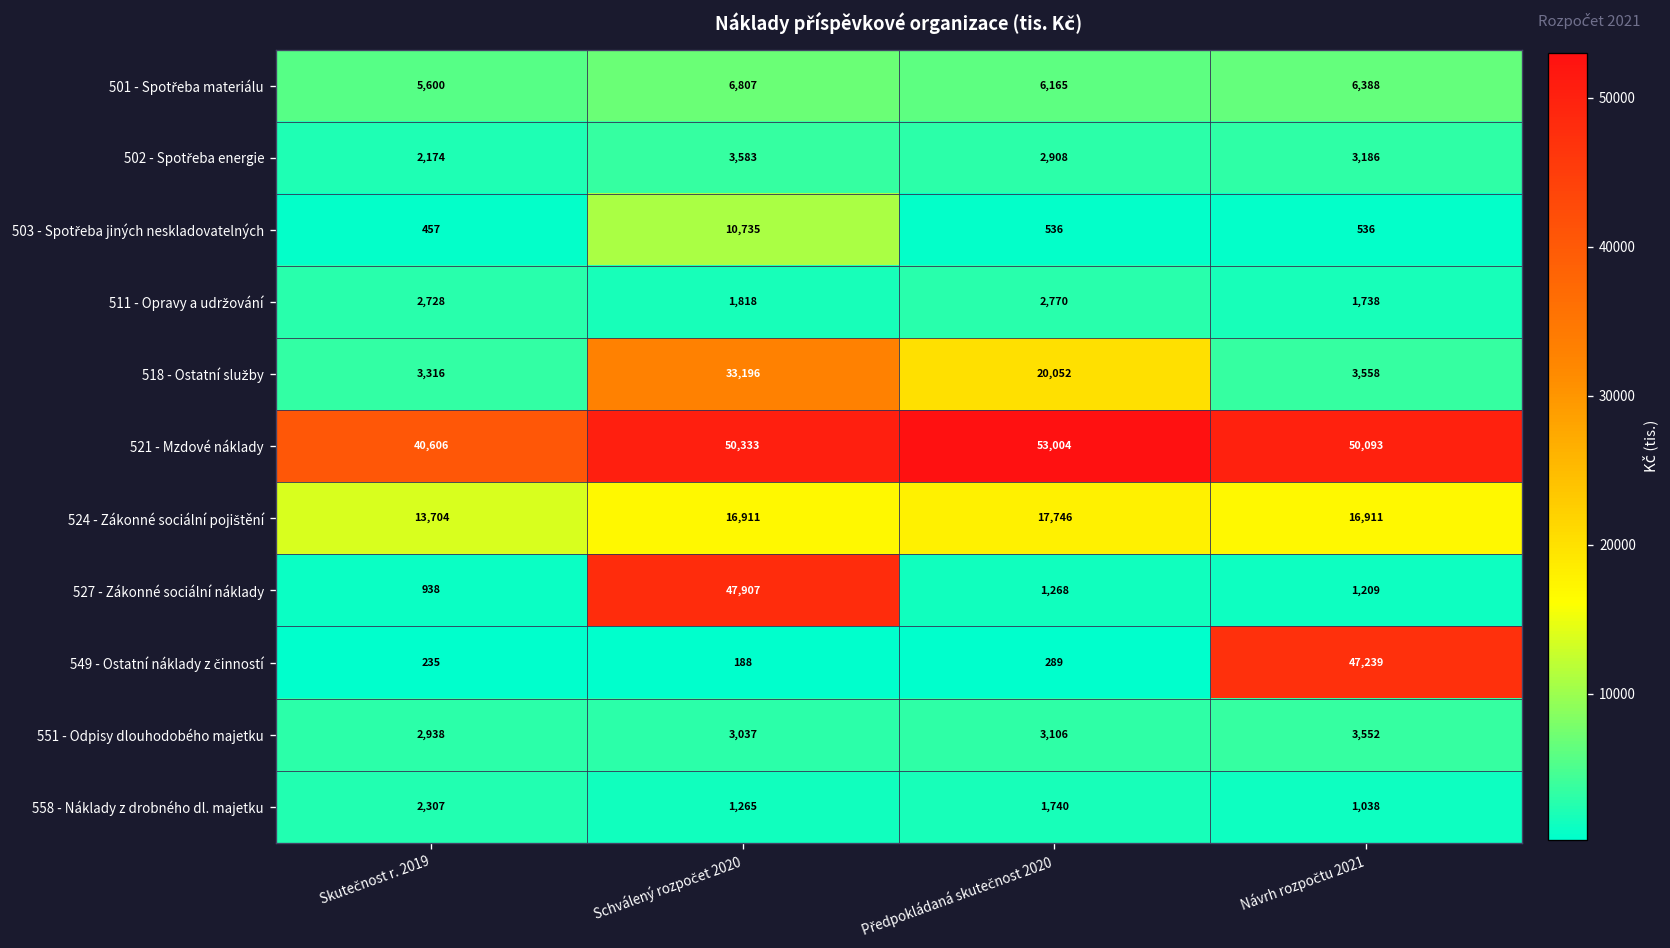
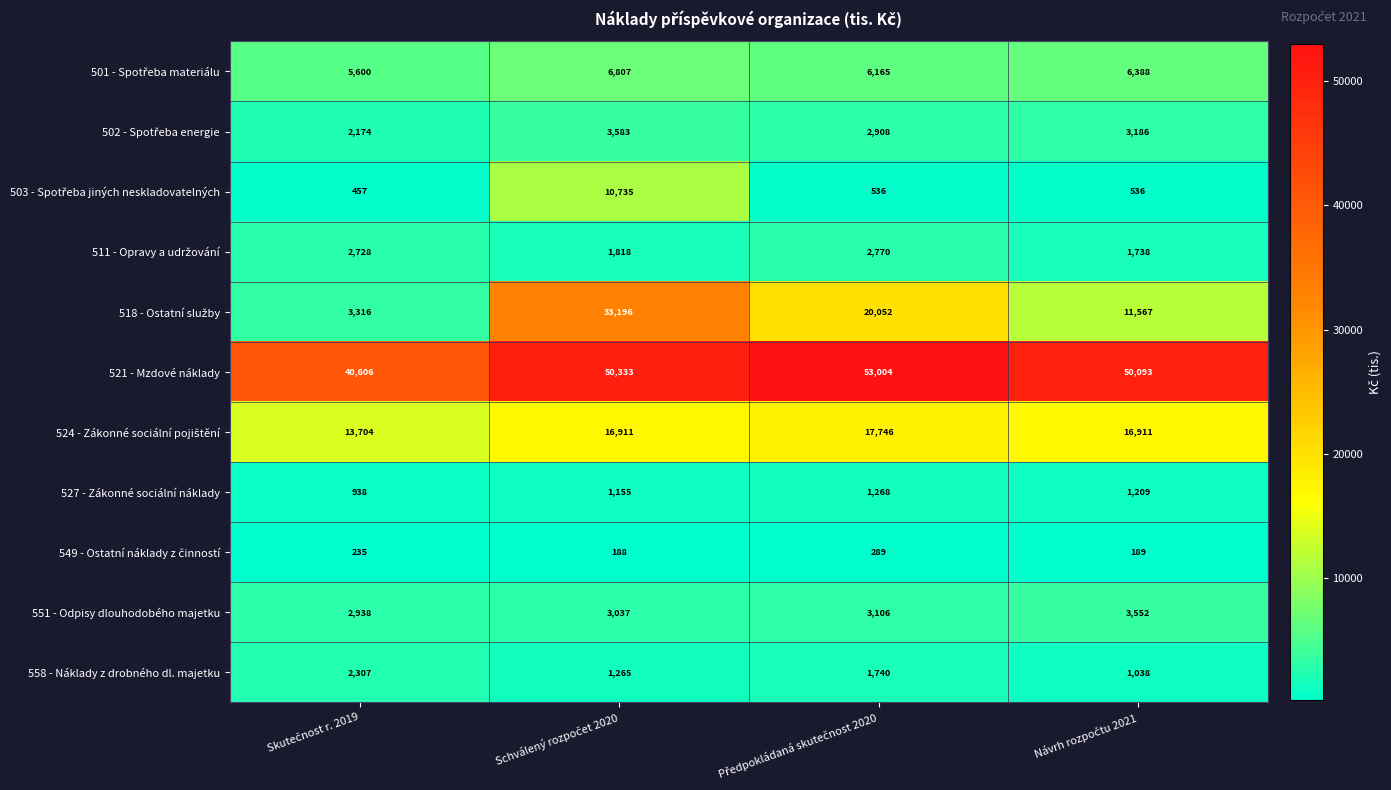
518 - Ostatní služby, Návrh rozpočtu 2021: 3,558 -> 11,567
527 - Zákonné sociální náklady, Schválený rozpočet 2020: 47,907 -> 1,155
549 - Ostatní náklady z činností, Návrh rozpočtu 2021: 47,239 -> 189
